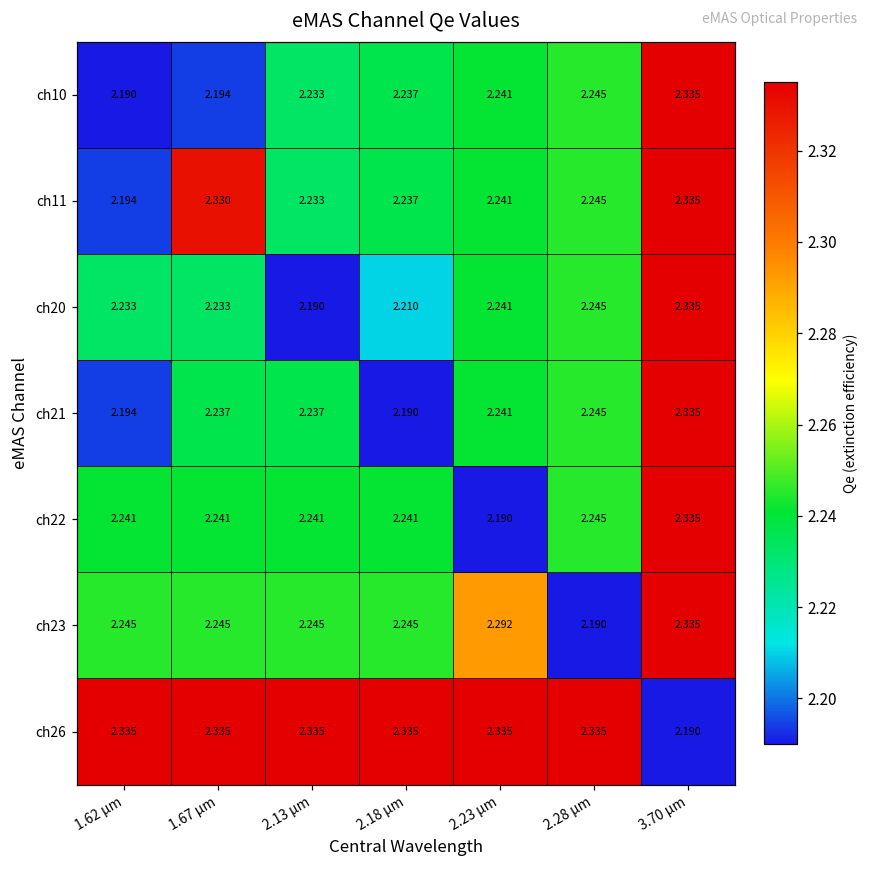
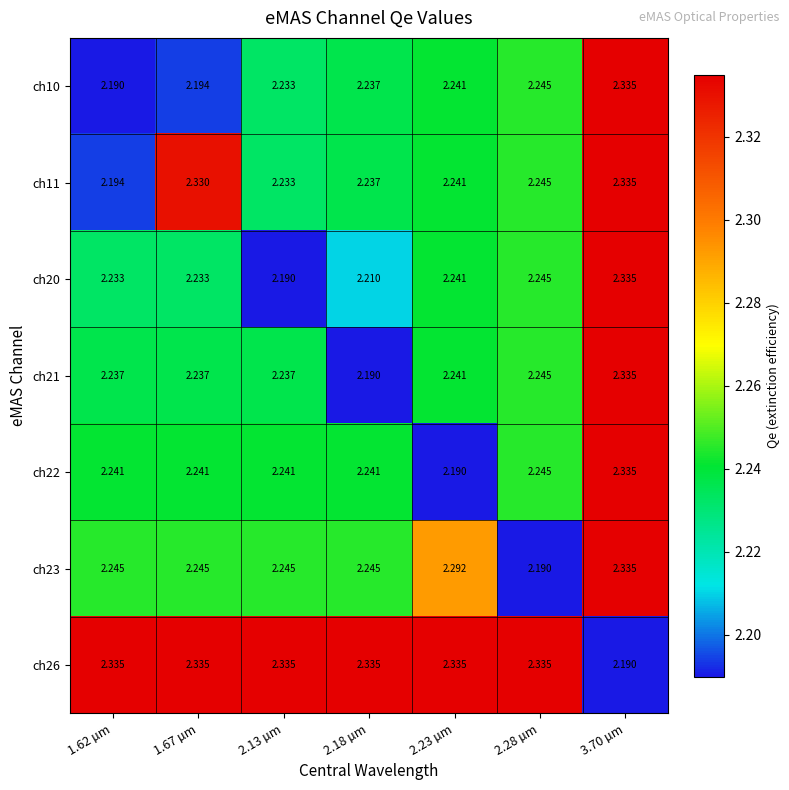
ch21, 1.62 µm: 2.194 -> 2.237
